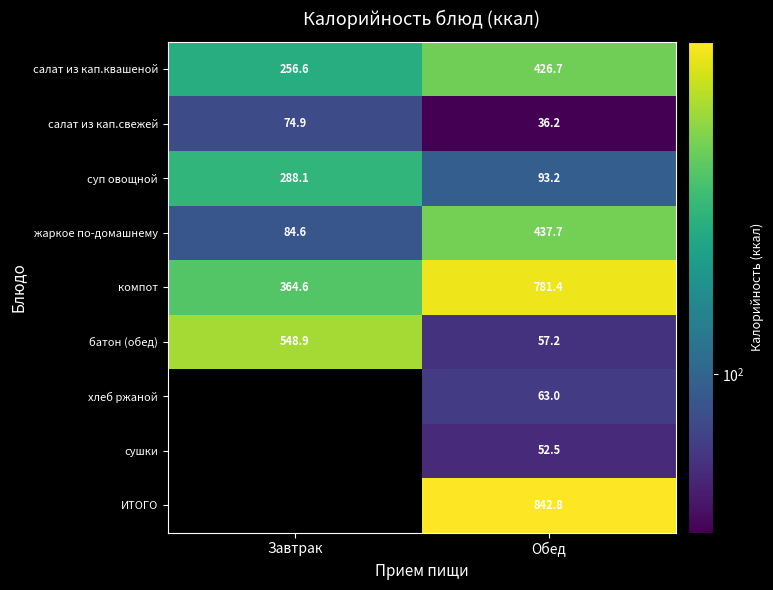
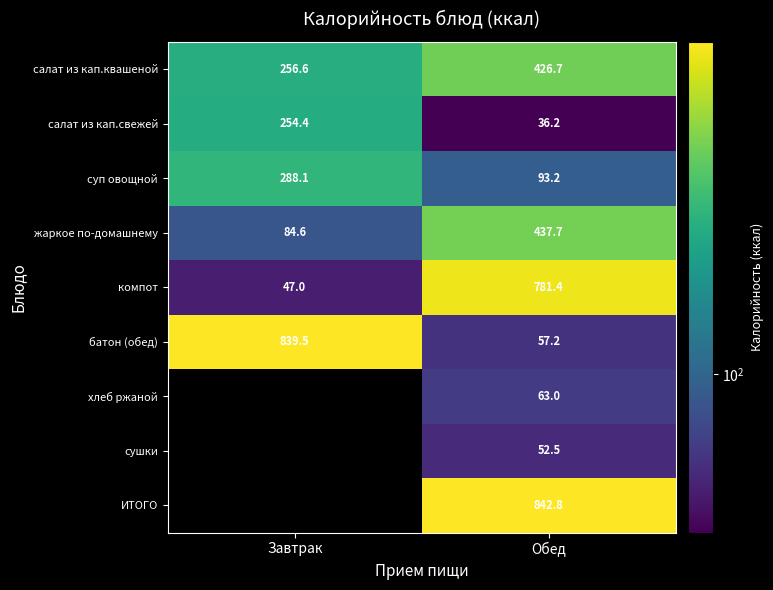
салат из кап.свежей, Завтрак: 74.9 -> 254.4
компот, Завтрак: 364.6 -> 47.0
батон (обед), Завтрак: 548.9 -> 839.5
